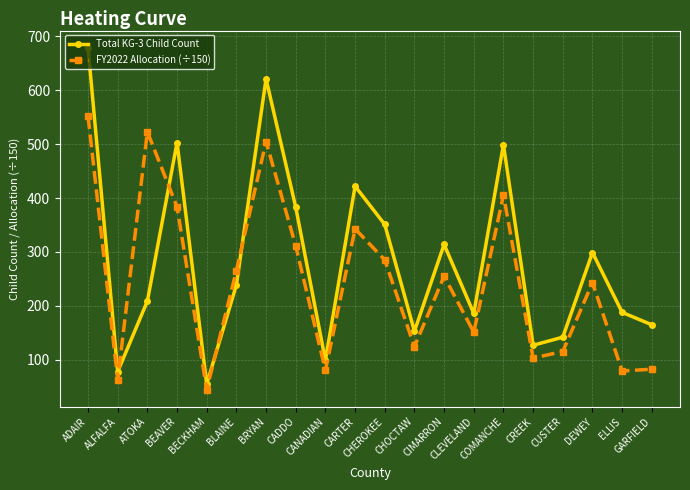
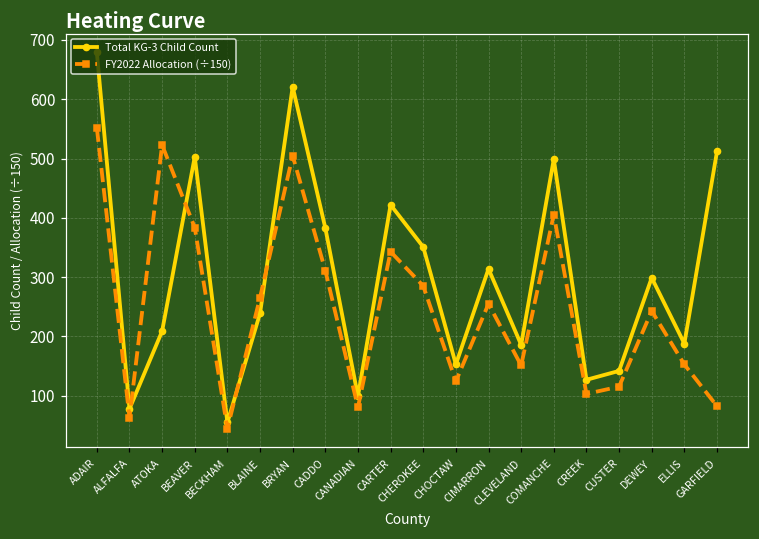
FY2022 Allocation (÷150), ELLIS: 80 -> 150
Total KG-3 Child Count, GARFIELD: 170 -> 510
